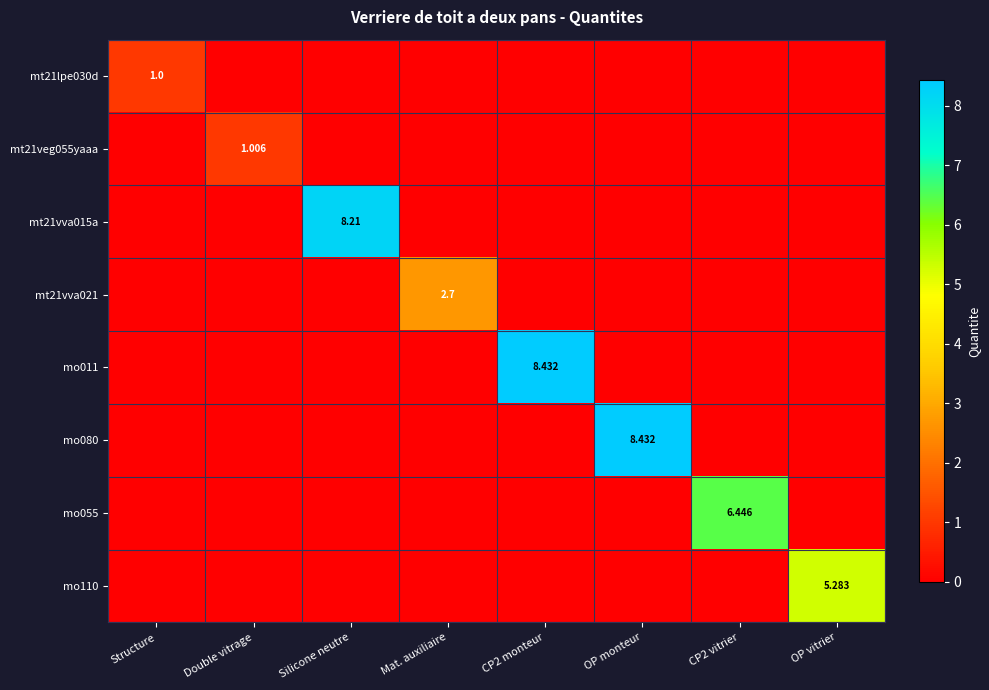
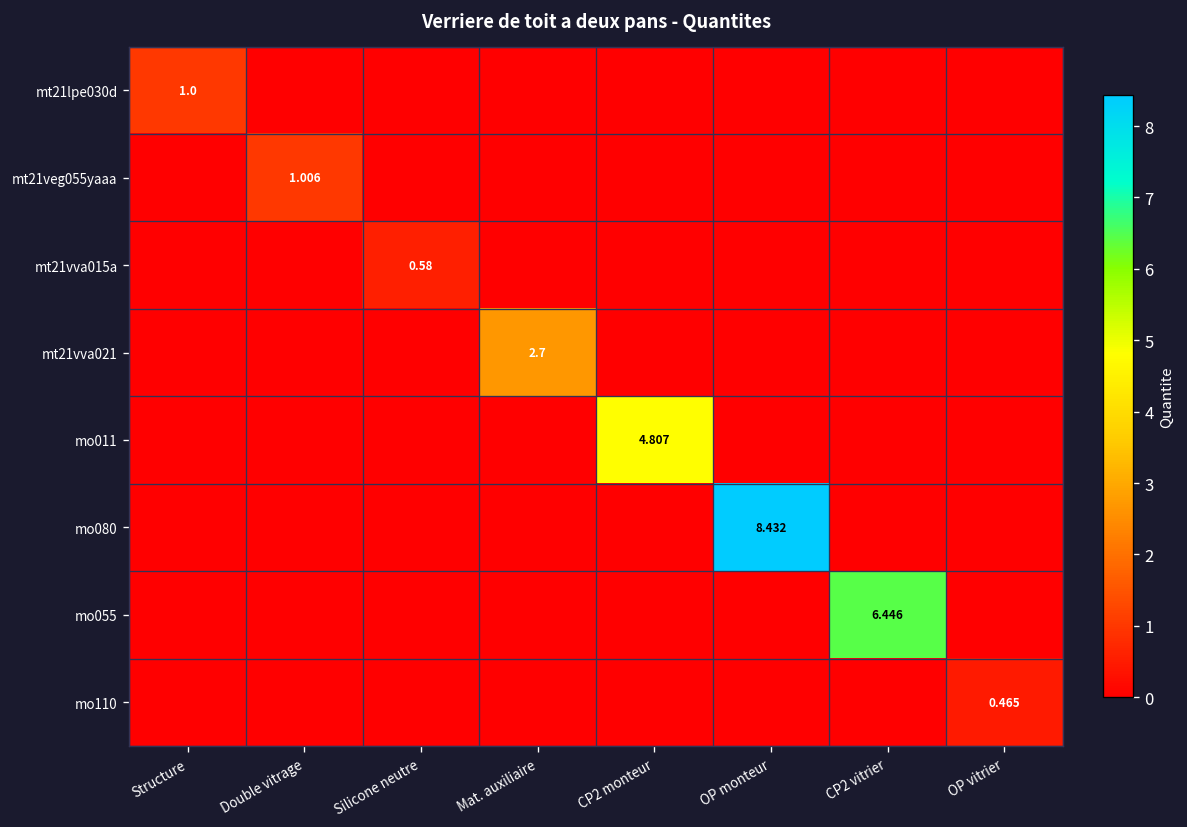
mt21vva015a, Silicone neutre: 8.21 -> 0.58
mo011, CP2 monteur: 8.432 -> 4.807
mo110, OP vitrier: 5.283 -> 0.465
